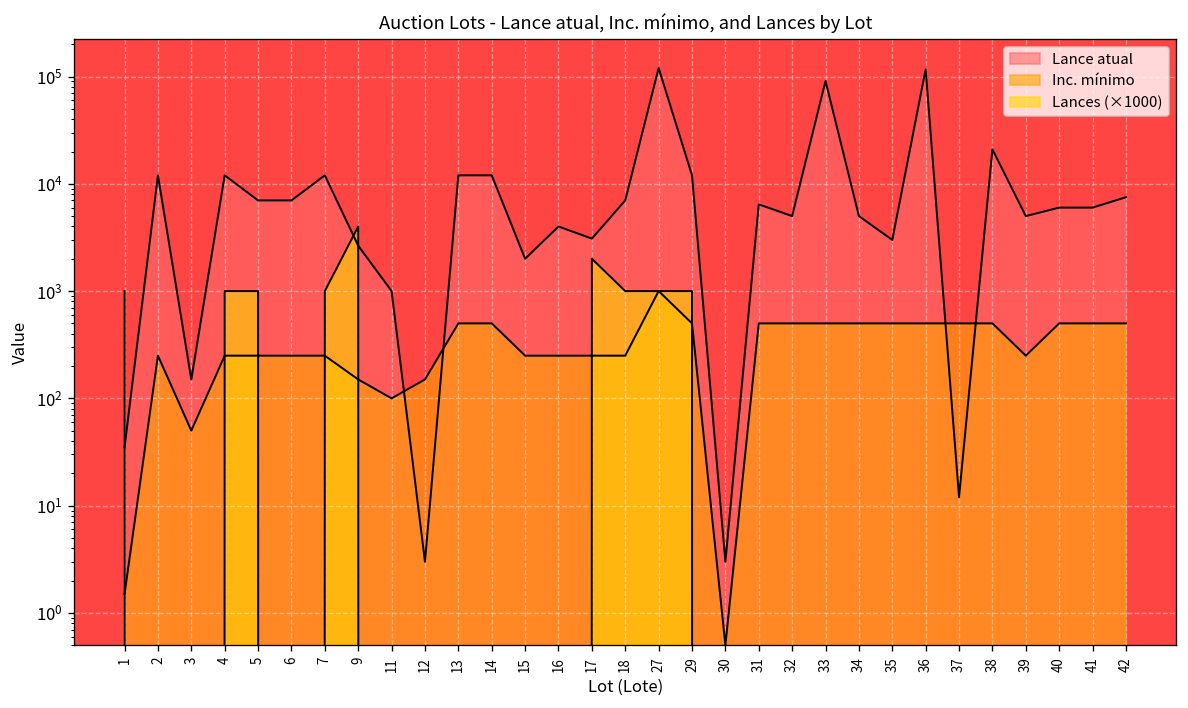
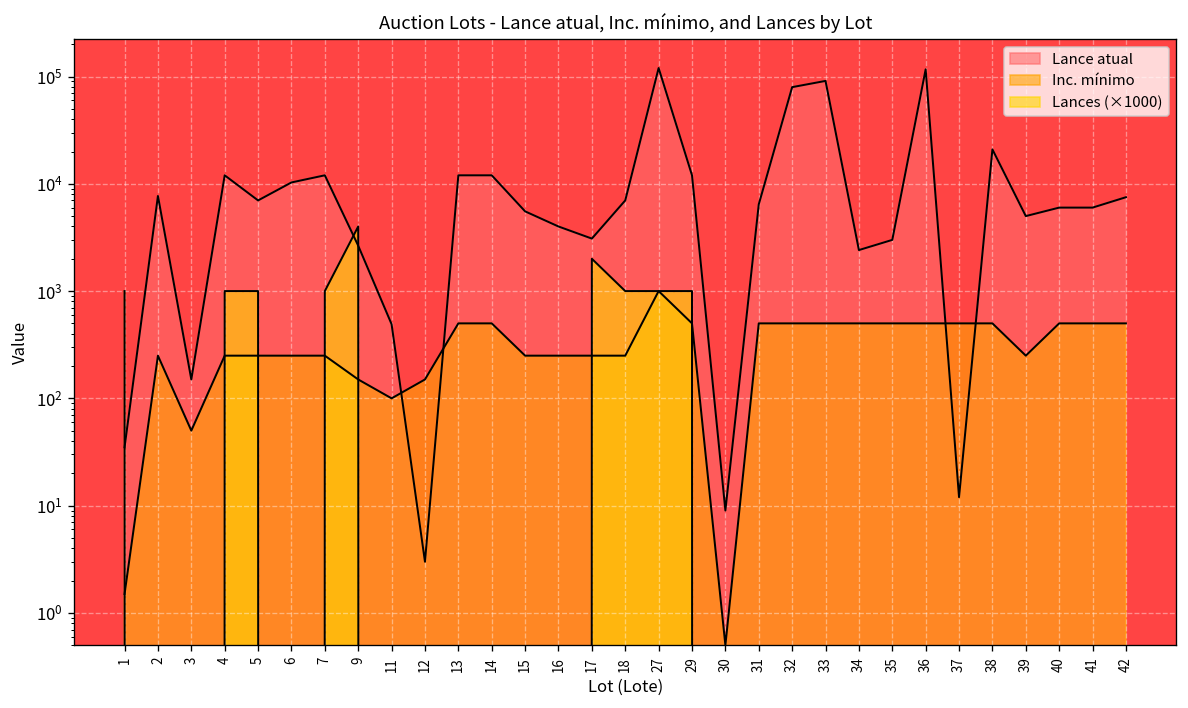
Lance atual, 2: 12000 -> 8000
Lance atual, 6: 7000 -> 10000
Lance atual, 11: 1000 -> 500
Lance atual, 15: 2000 -> 6000
Lance atual, 30: 3 -> 9
Lance atual, 32: 5000 -> 80000
Lance atual, 34: 5000 -> 2400
